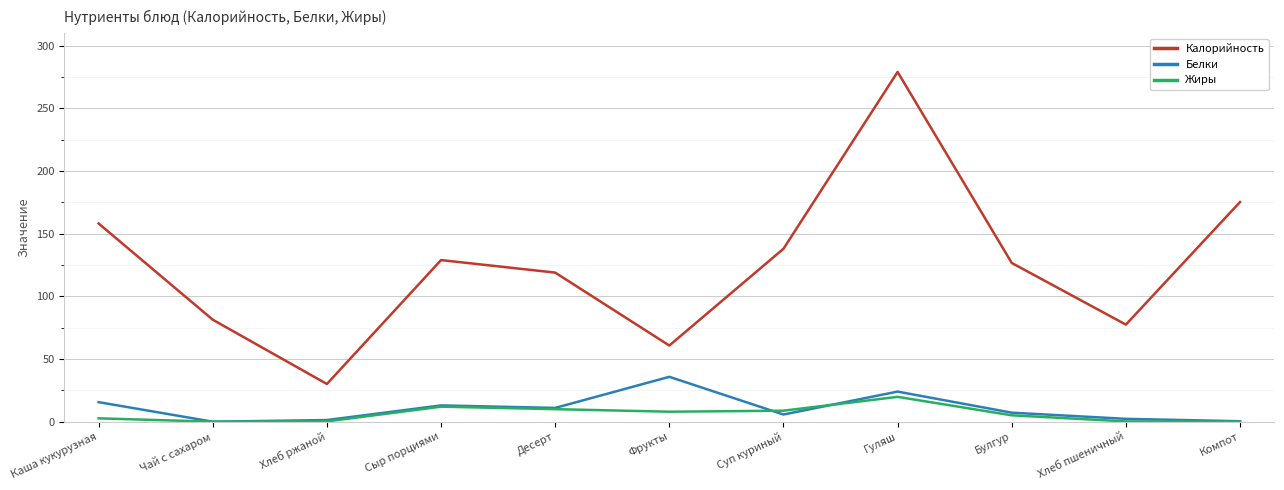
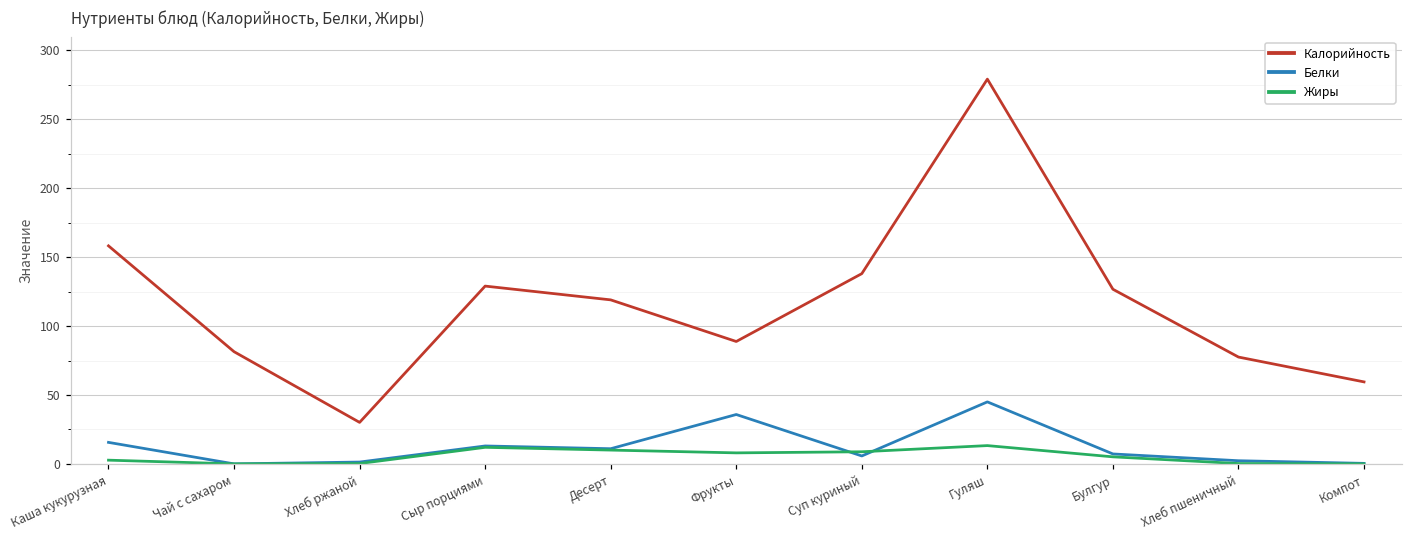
Калорийность, Фрукты: 61 -> 89
Белки, Гуляш: 24 -> 45
Жиры, Гуляш: 20 -> 13
Калорийность, Компот: 175 -> 59
